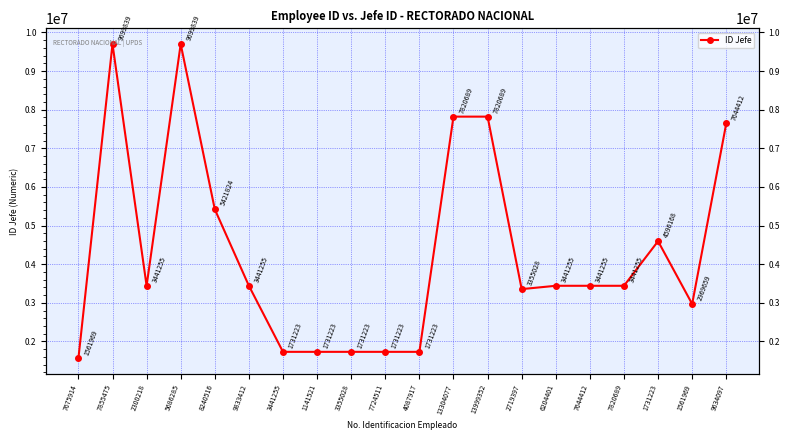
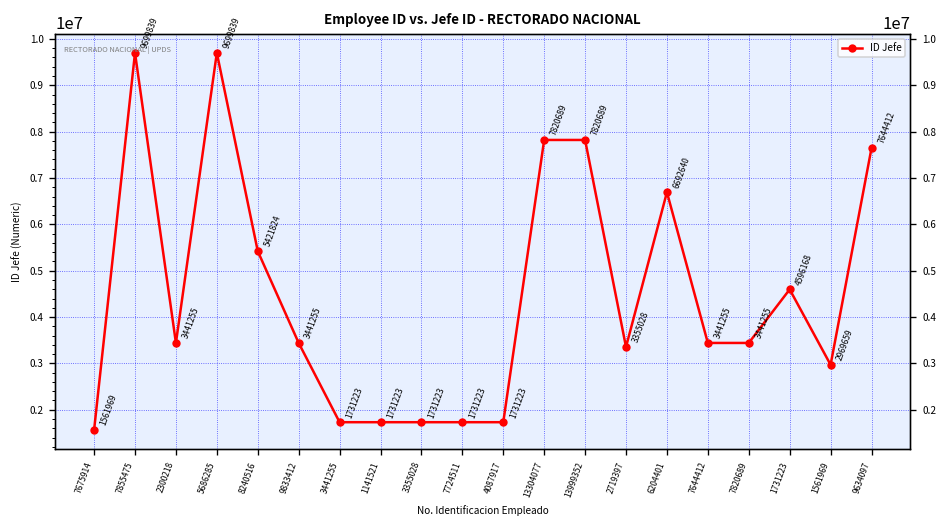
6204401: 3441255 -> 6692640
